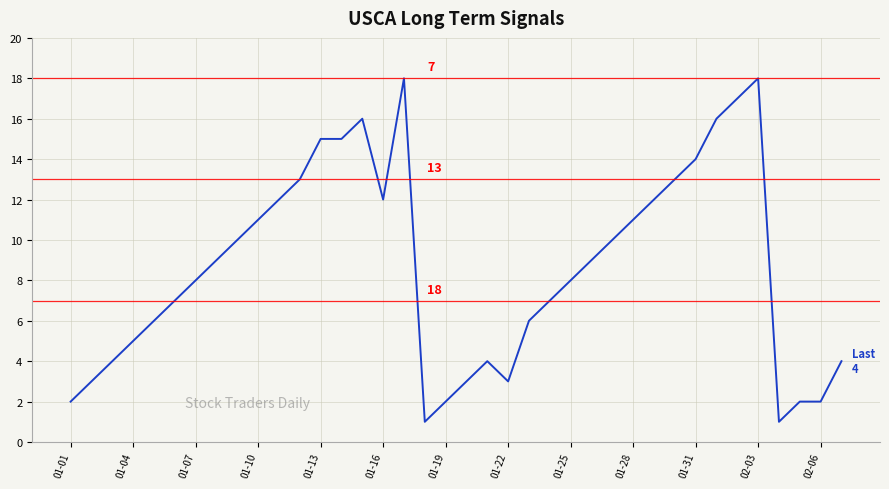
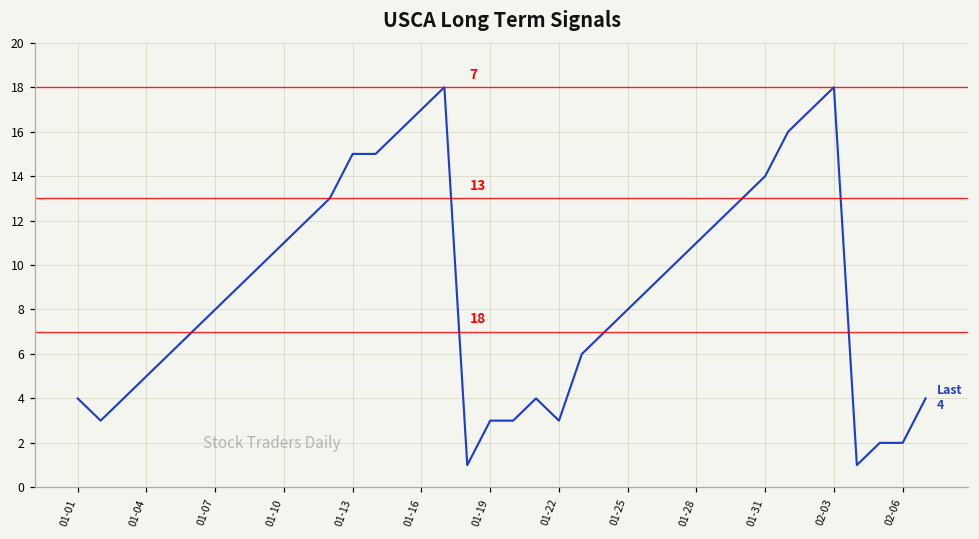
01-01: 2 -> 4
01-16: 12 -> 17
01-19: 2 -> 3
